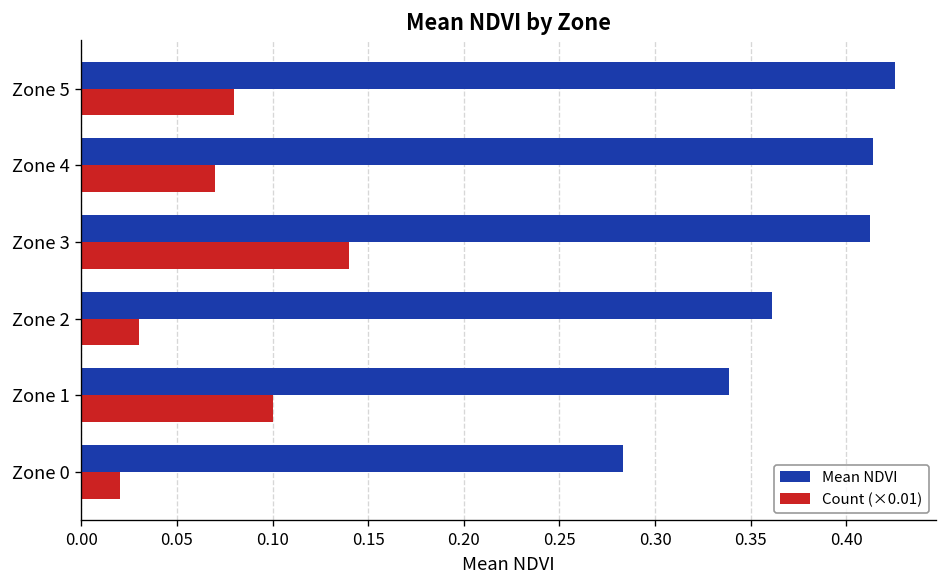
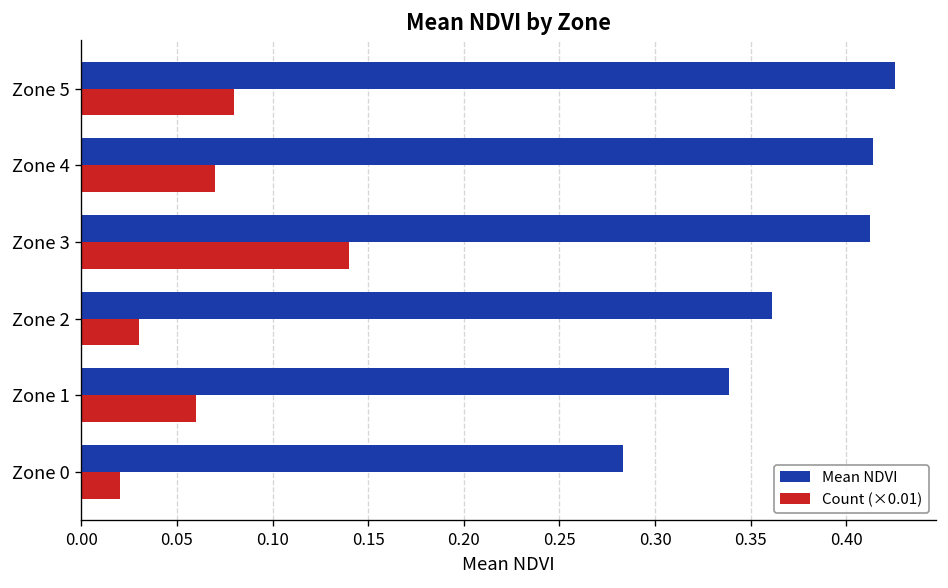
Count (×0.01), Zone 1: 0.100 -> 0.060
